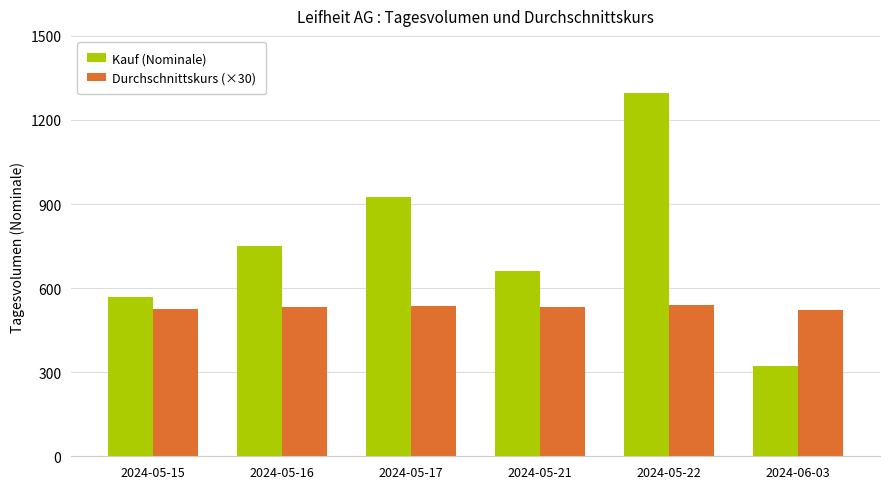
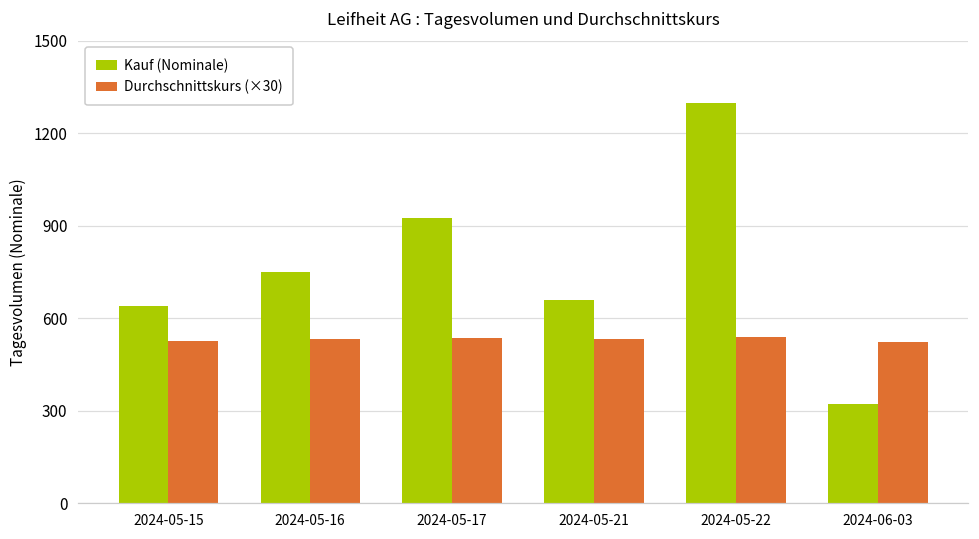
Kauf (Nominale), 2024-05-15: 570 -> 640
